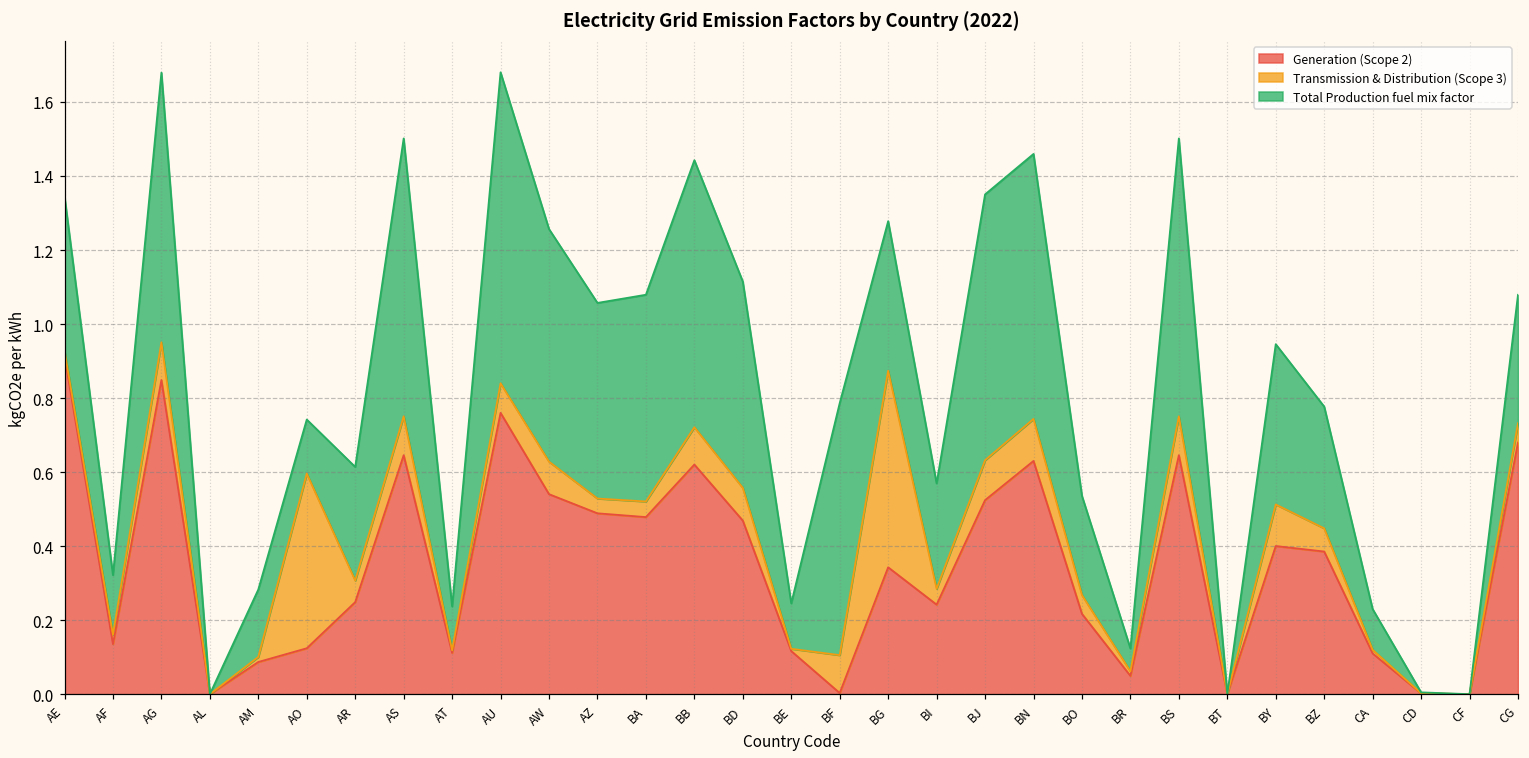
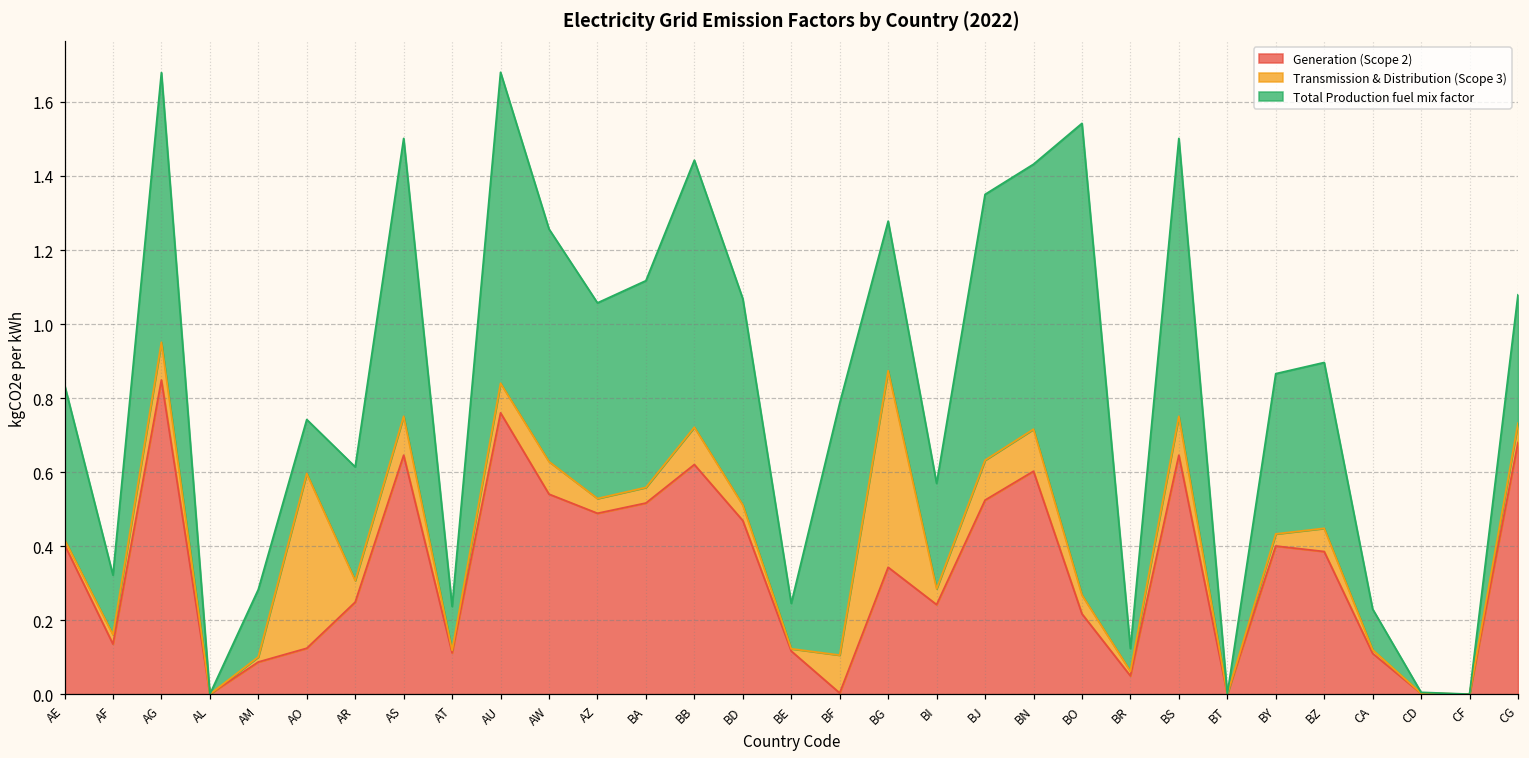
Generation (Scope 2), AE: 0.91 -> 0.40
Generation (Scope 2), BA: 0.48 -> 0.52
Transmission & Distribution (Scope 3), BD: 0.09 -> 0.04
Generation (Scope 2), BN: 0.63 -> 0.60
Total Production fuel mix factor, BO: 0.27 -> 1.27
Transmission & Distribution (Scope 3), BY: 0.11 -> 0.03
Total Production fuel mix factor, BZ: 0.33 -> 0.45
